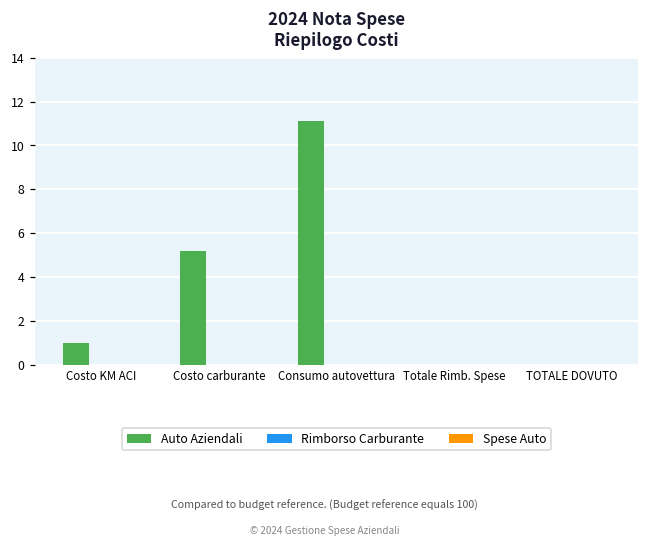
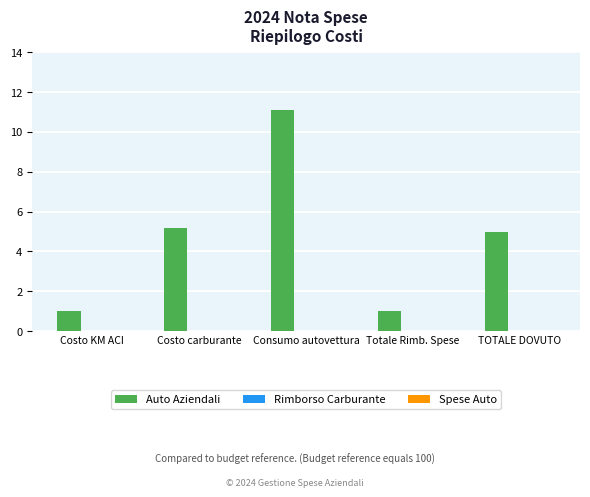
Auto Aziendali, Totale Rimb. Spese: 0 -> 1
Auto Aziendali, TOTALE DOVUTO: 0 -> 5
